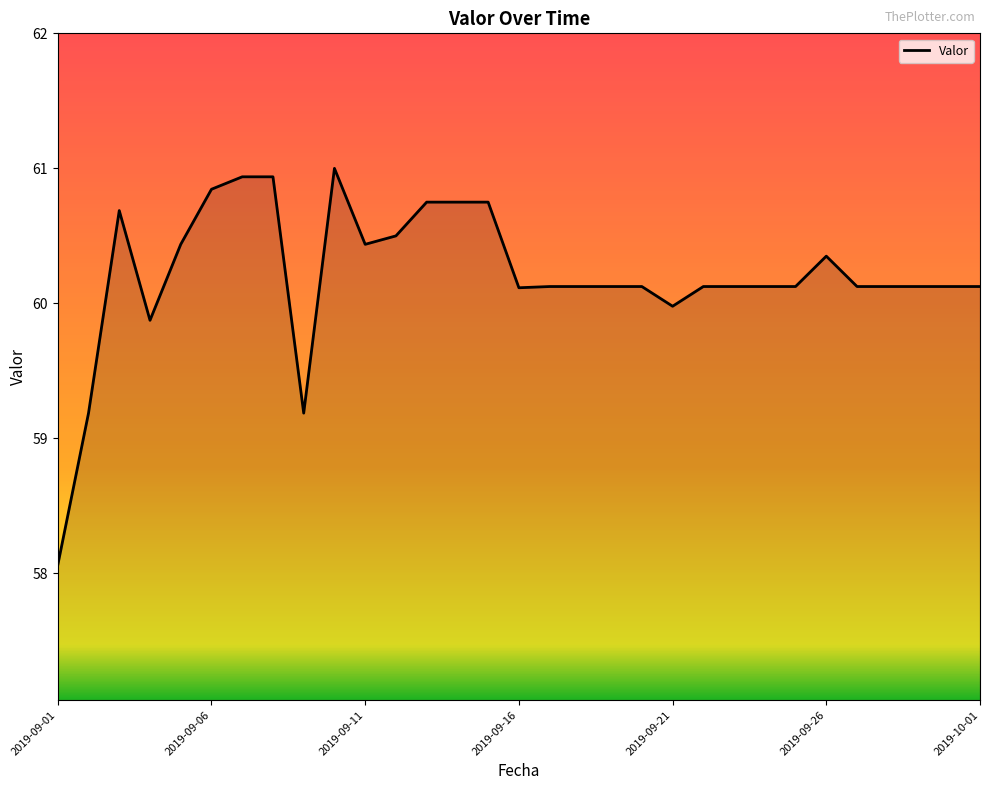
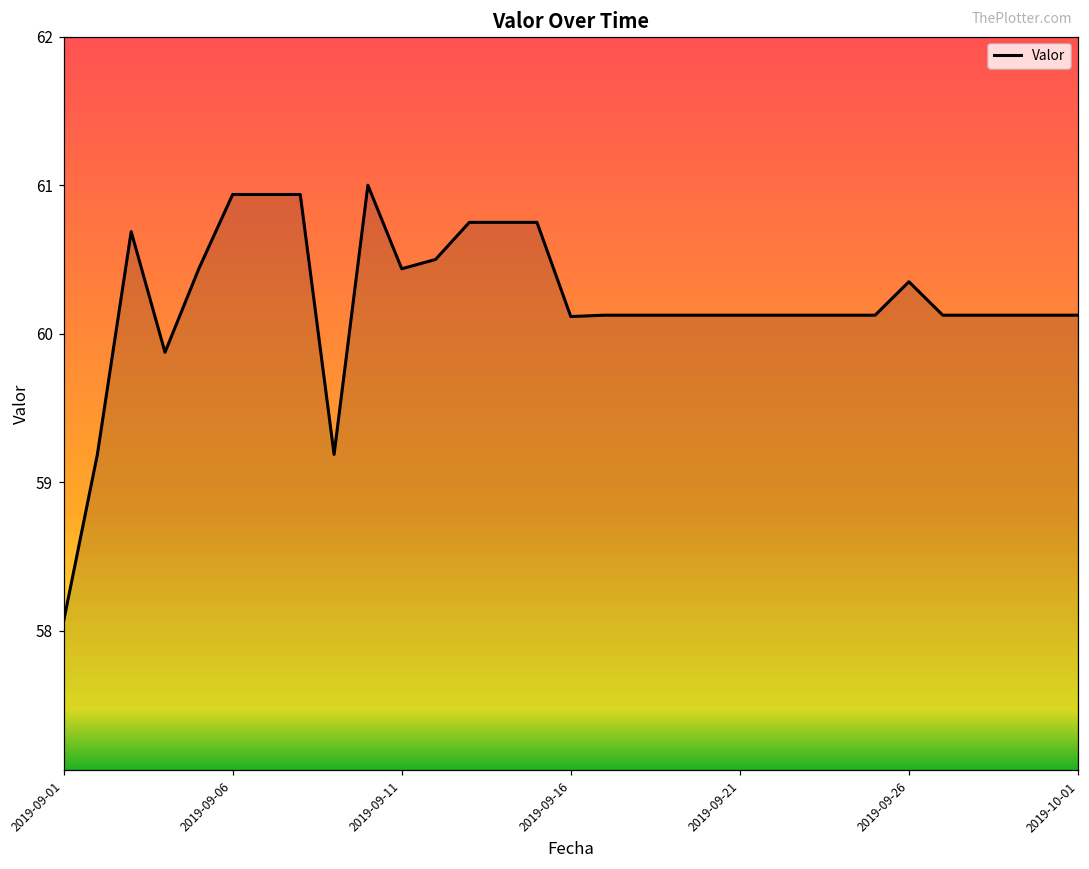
2019-09-06: 60.85 -> 60.94
2019-09-21: 59.98 -> 60.13
